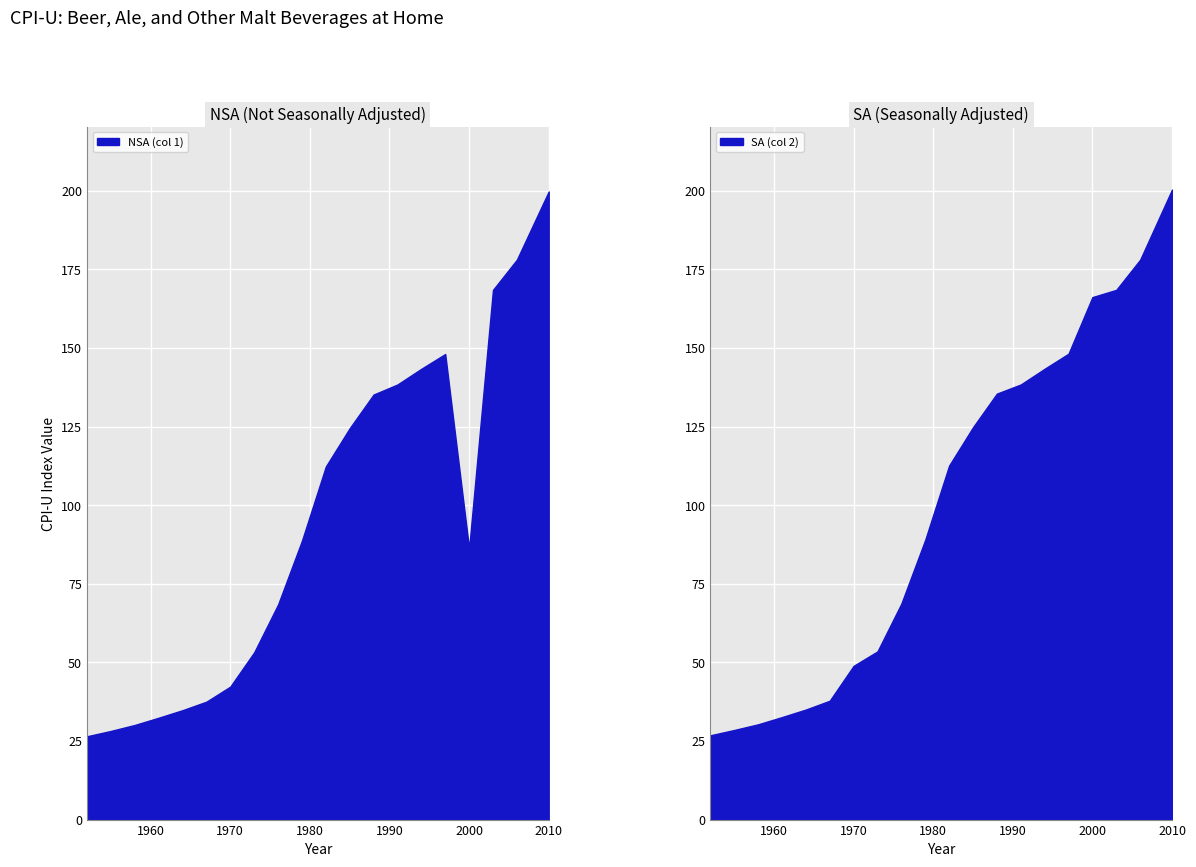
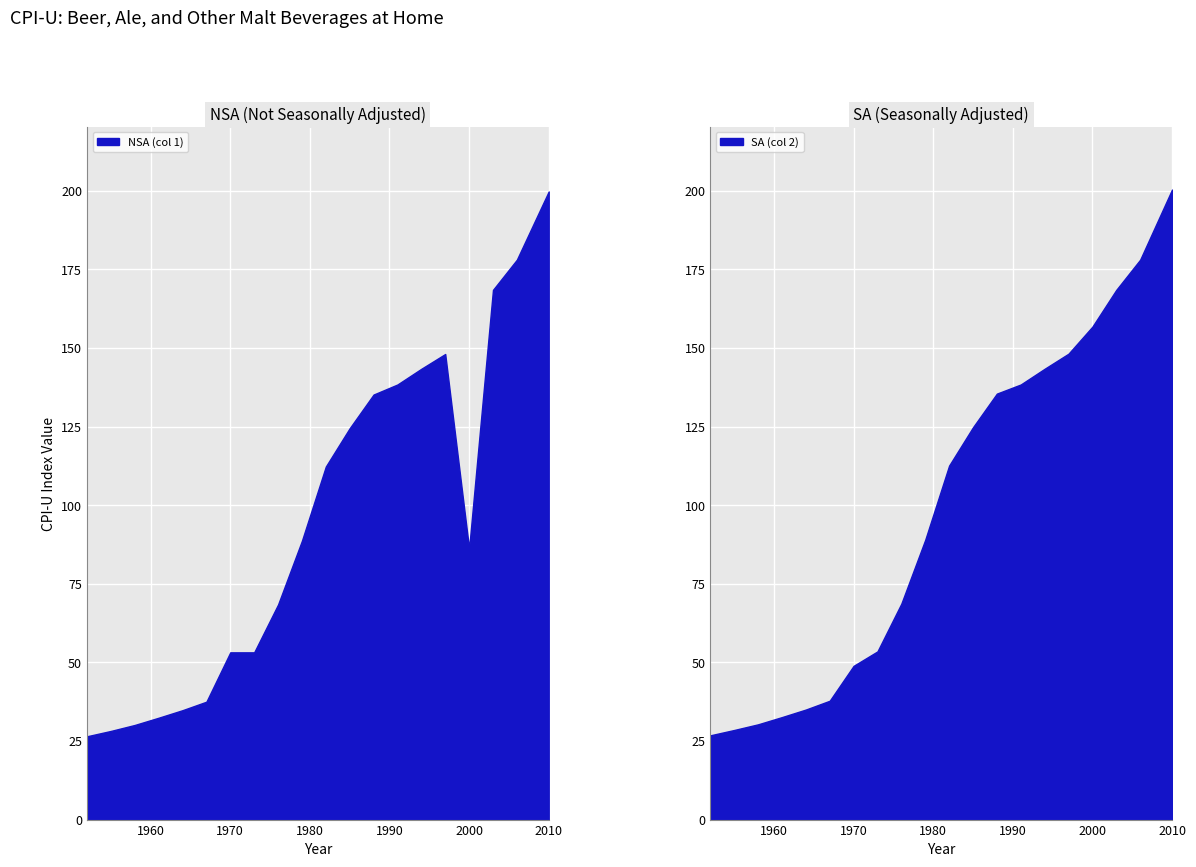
NSA (Not Seasonally Adjusted), 1970: 42 -> 53
SA (Seasonally Adjusted), 2000: 166 -> 157
